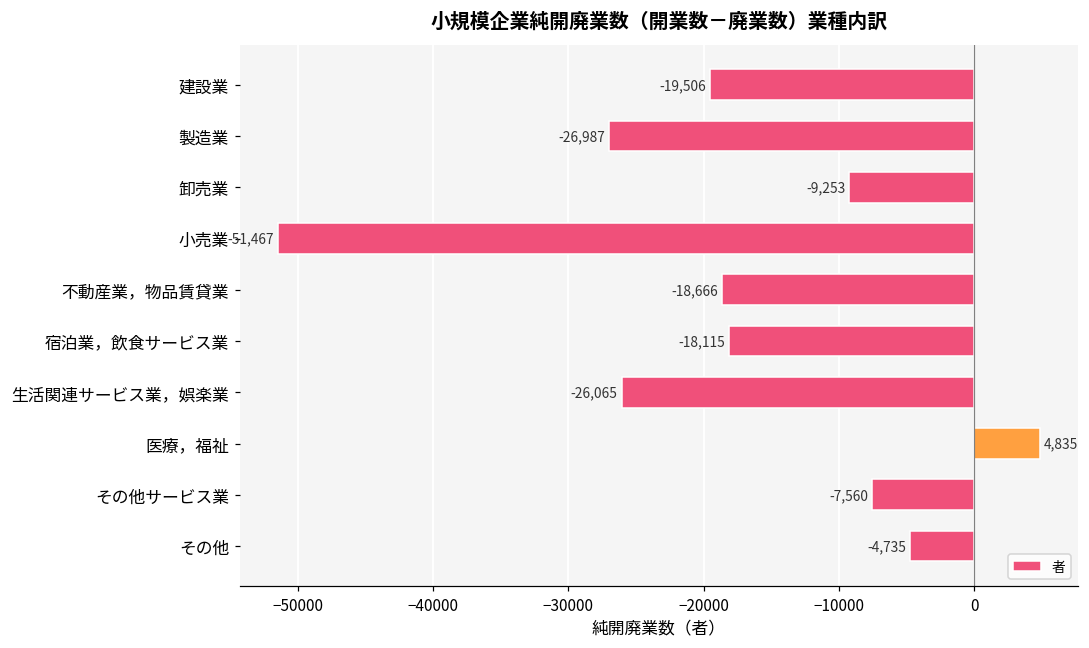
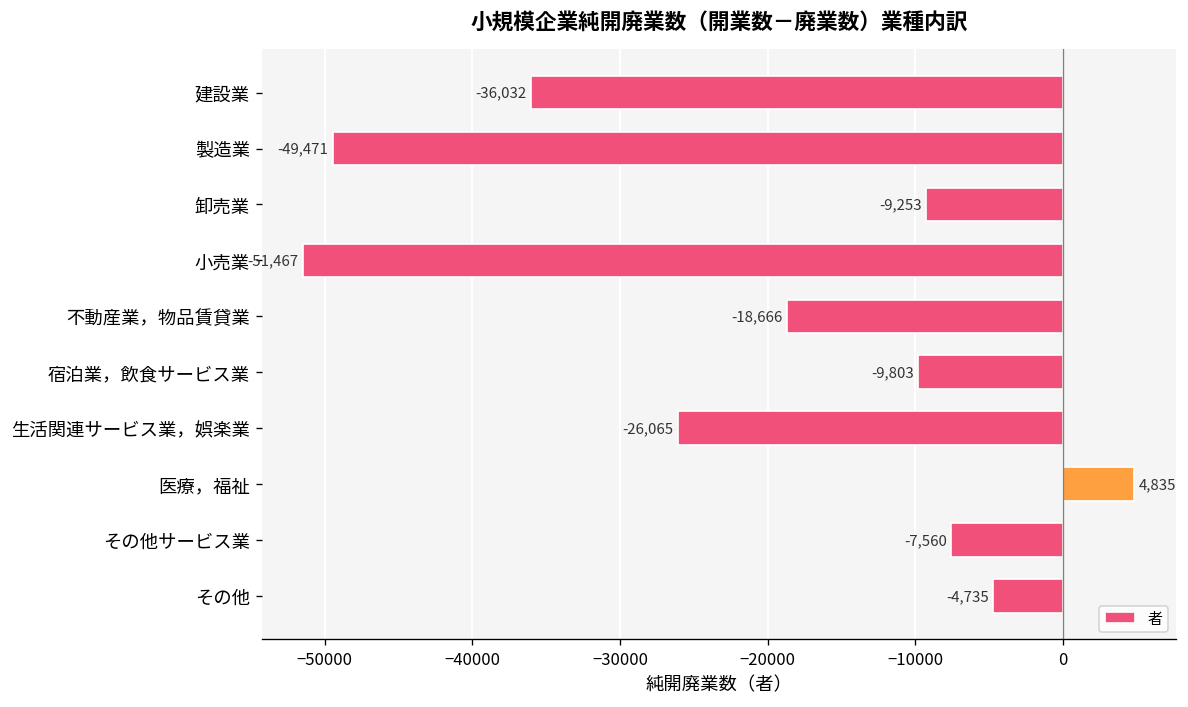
建設業: -19,506 -> -36,032
製造業: -26,987 -> -49,471
宿泊業，飲食サービス業: -18,115 -> -9,803
